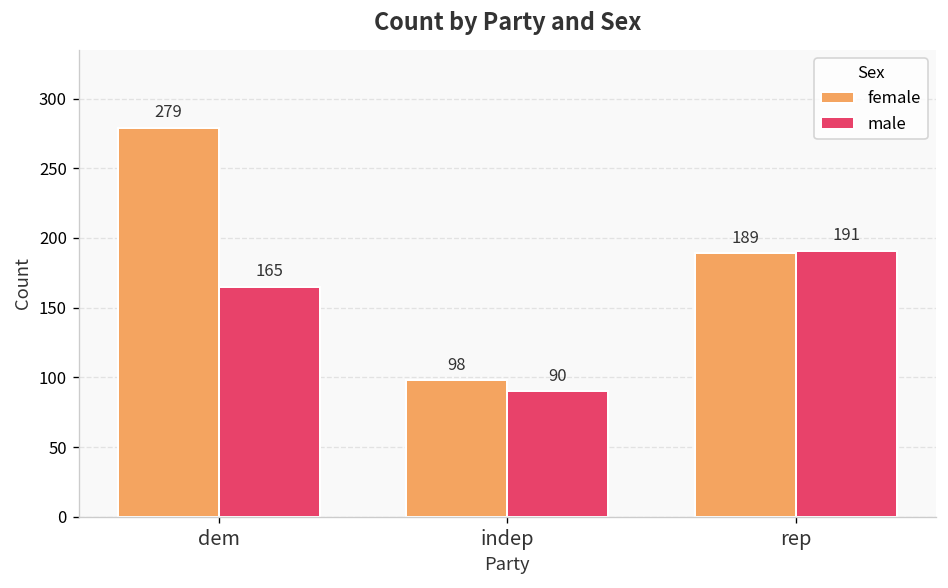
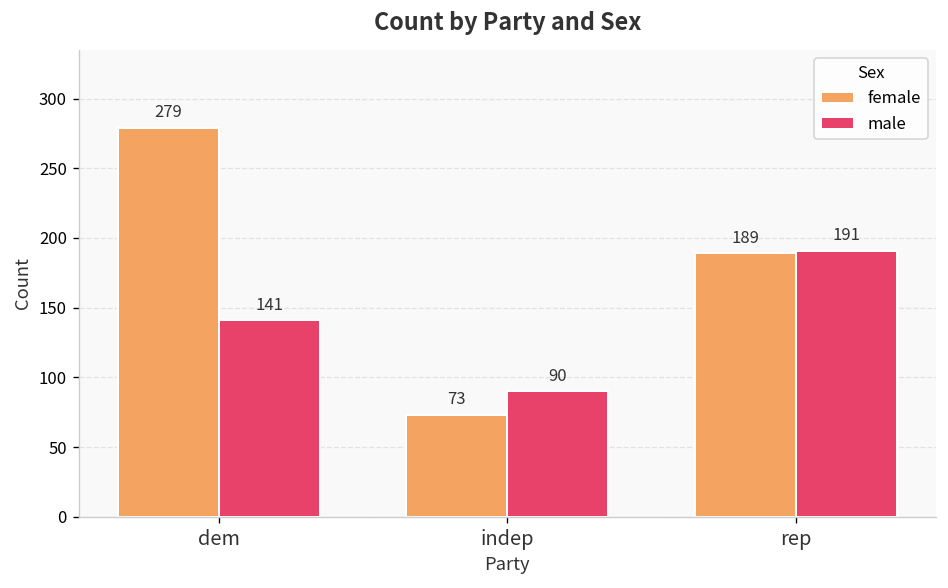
male, dem: 165 -> 141
female, indep: 98 -> 73
